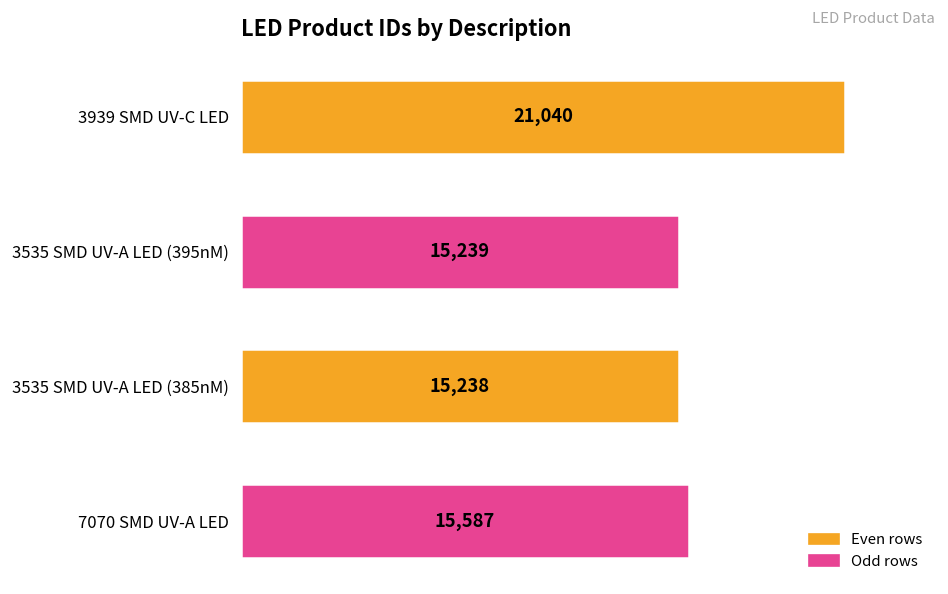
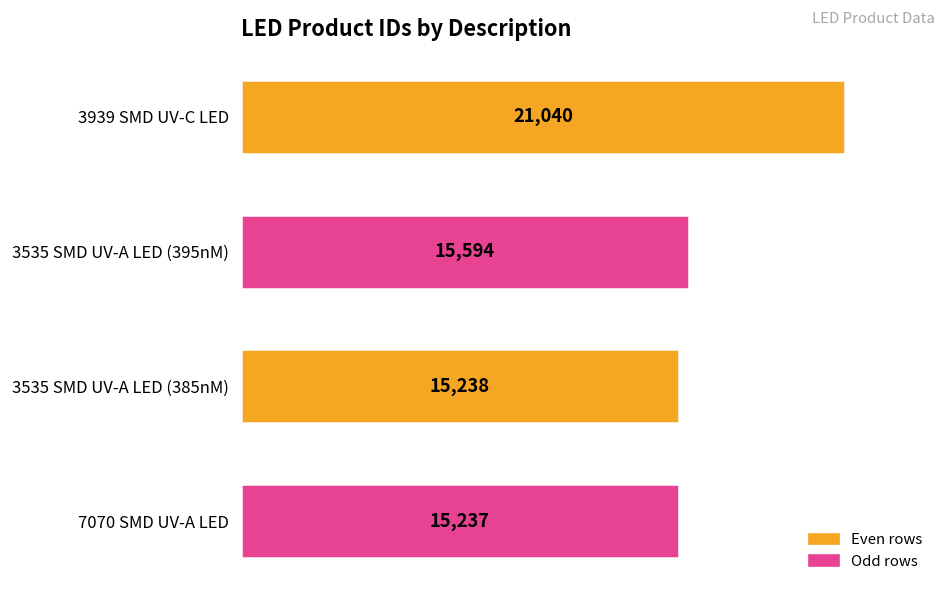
3535 SMD UV-A LED (395nM): 15,239 -> 15,594
7070 SMD UV-A LED: 15,587 -> 15,237
